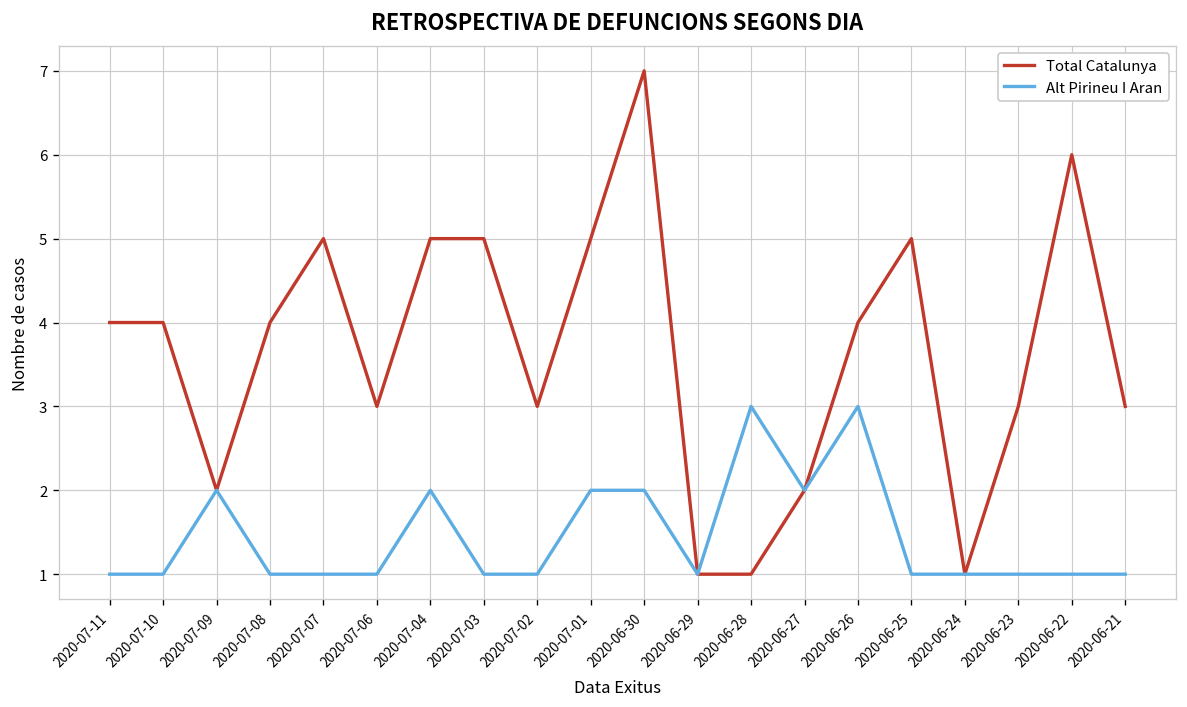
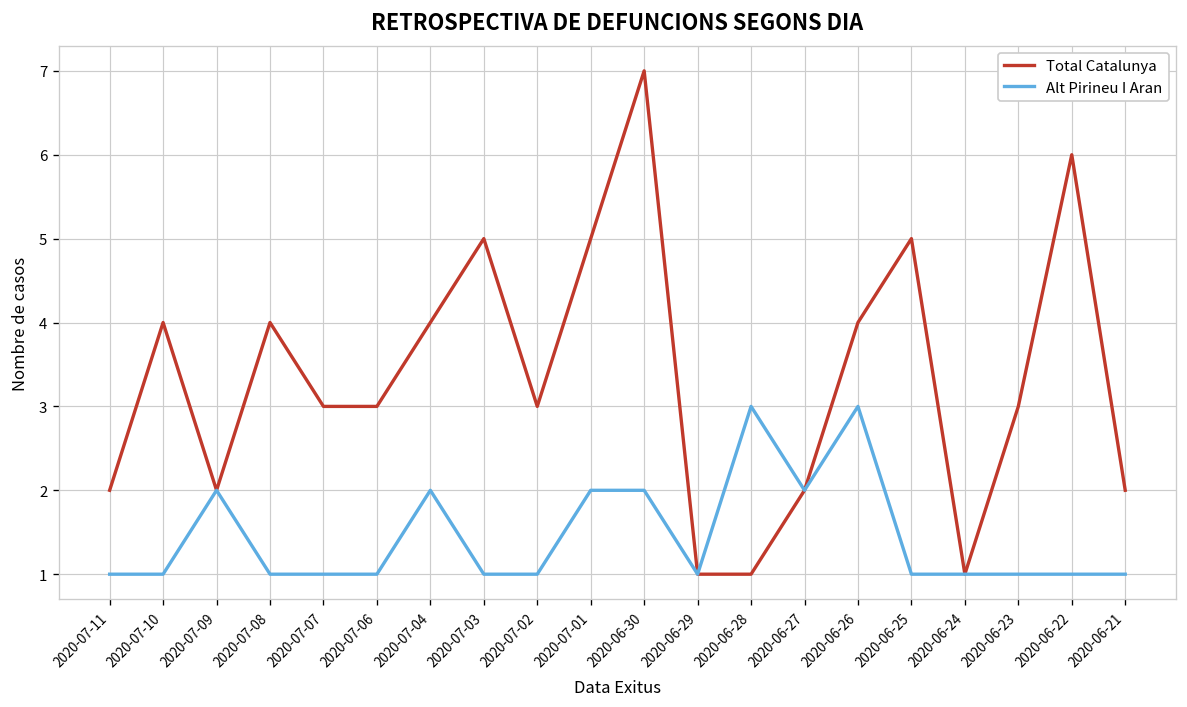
Total Catalunya, 2020-07-11: 4 -> 2
Total Catalunya, 2020-07-07: 5 -> 3
Total Catalunya, 2020-07-04: 5 -> 4
Total Catalunya, 2020-06-21: 3 -> 2
